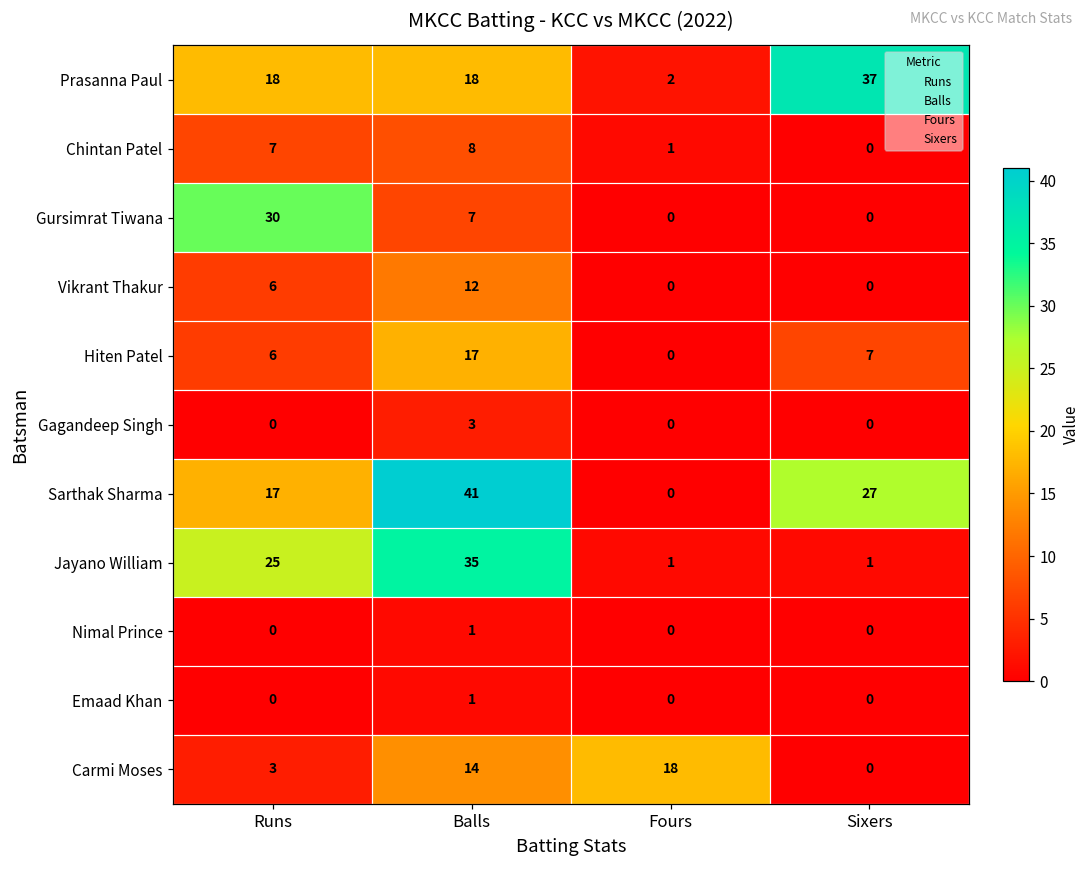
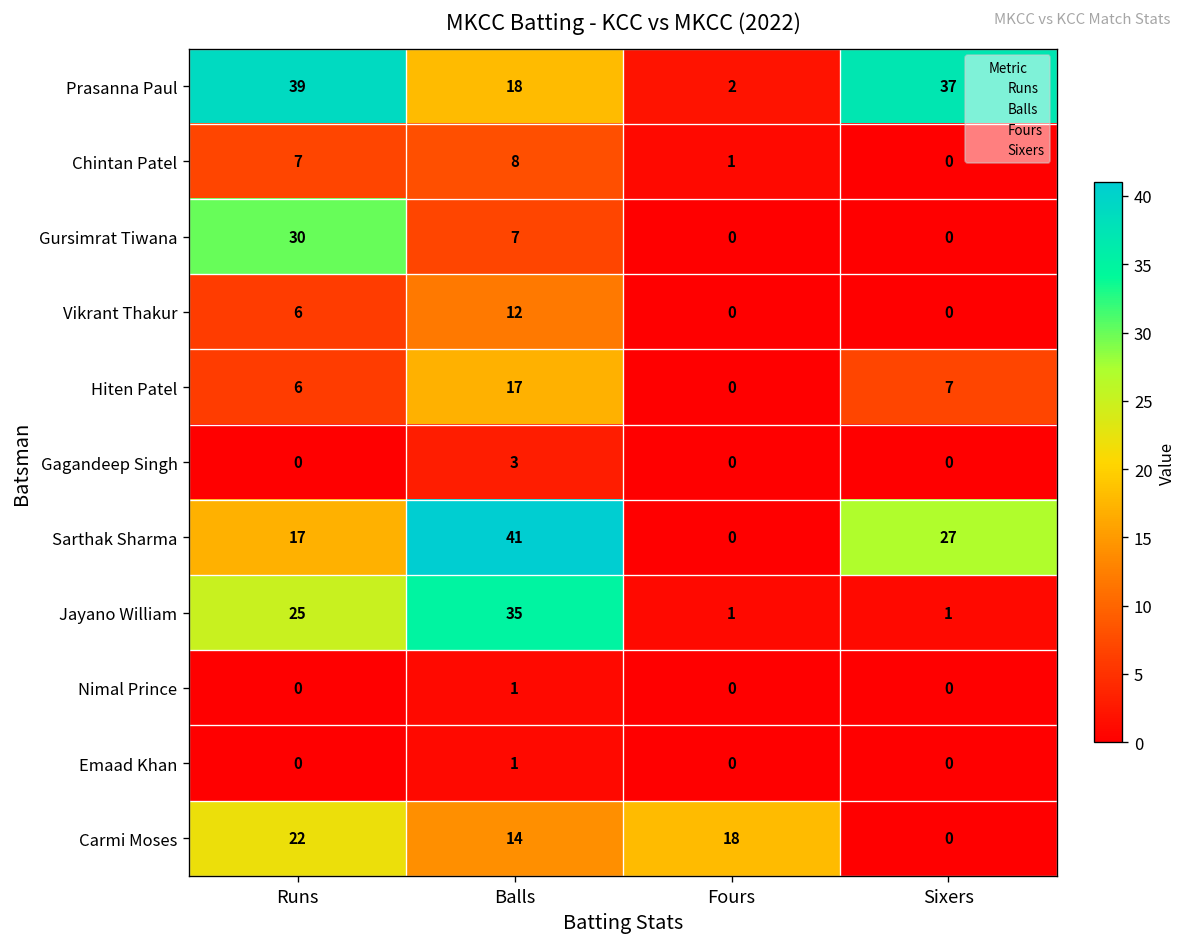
Prasanna Paul, Runs: 18 -> 39
Carmi Moses, Runs: 3 -> 22
